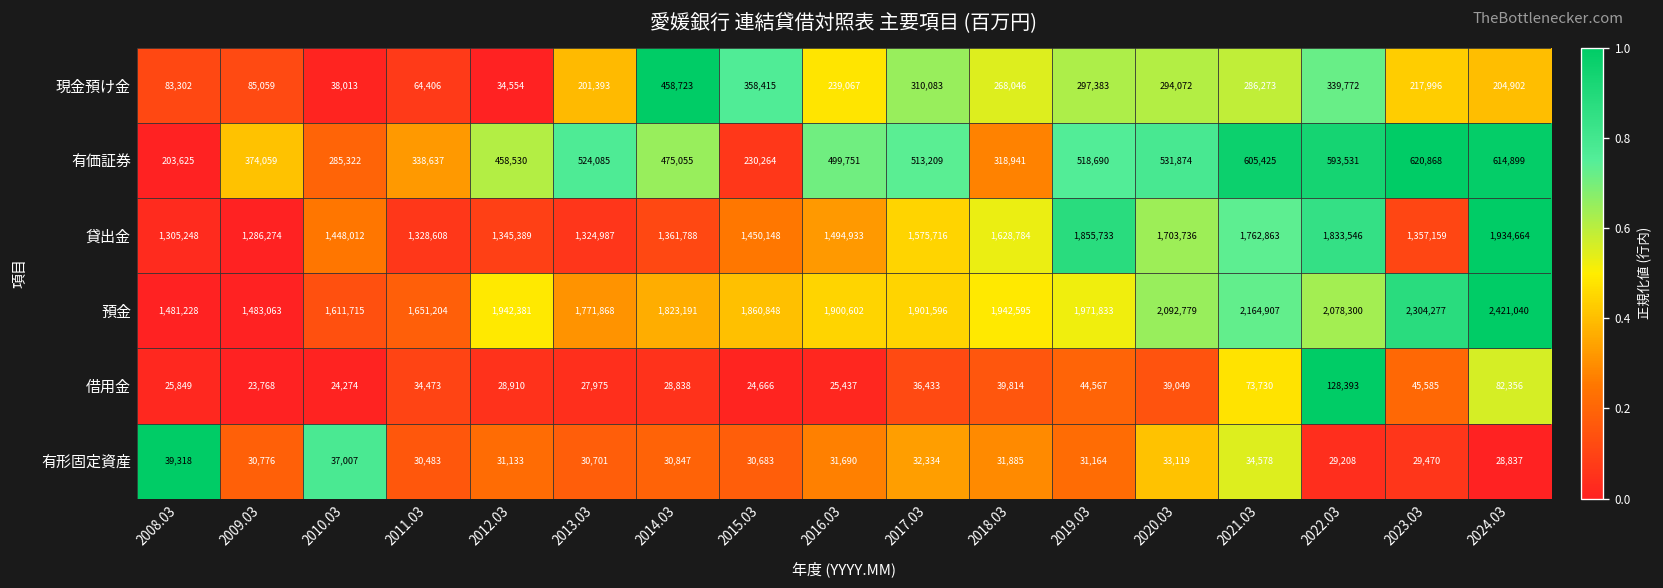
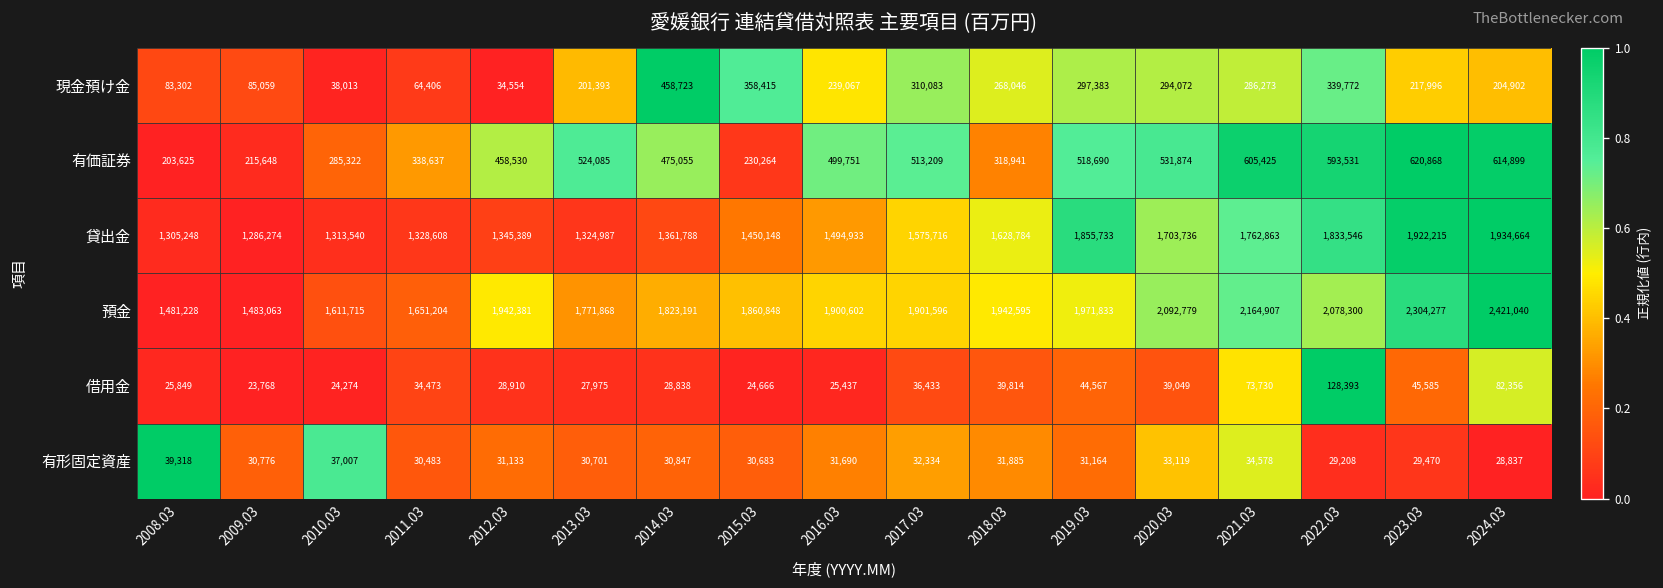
有価証券, 2009.03: 374,059 -> 215,648
貸出金, 2010.03: 1,448,012 -> 1,313,540
貸出金, 2023.03: 1,357,159 -> 1,922,215
